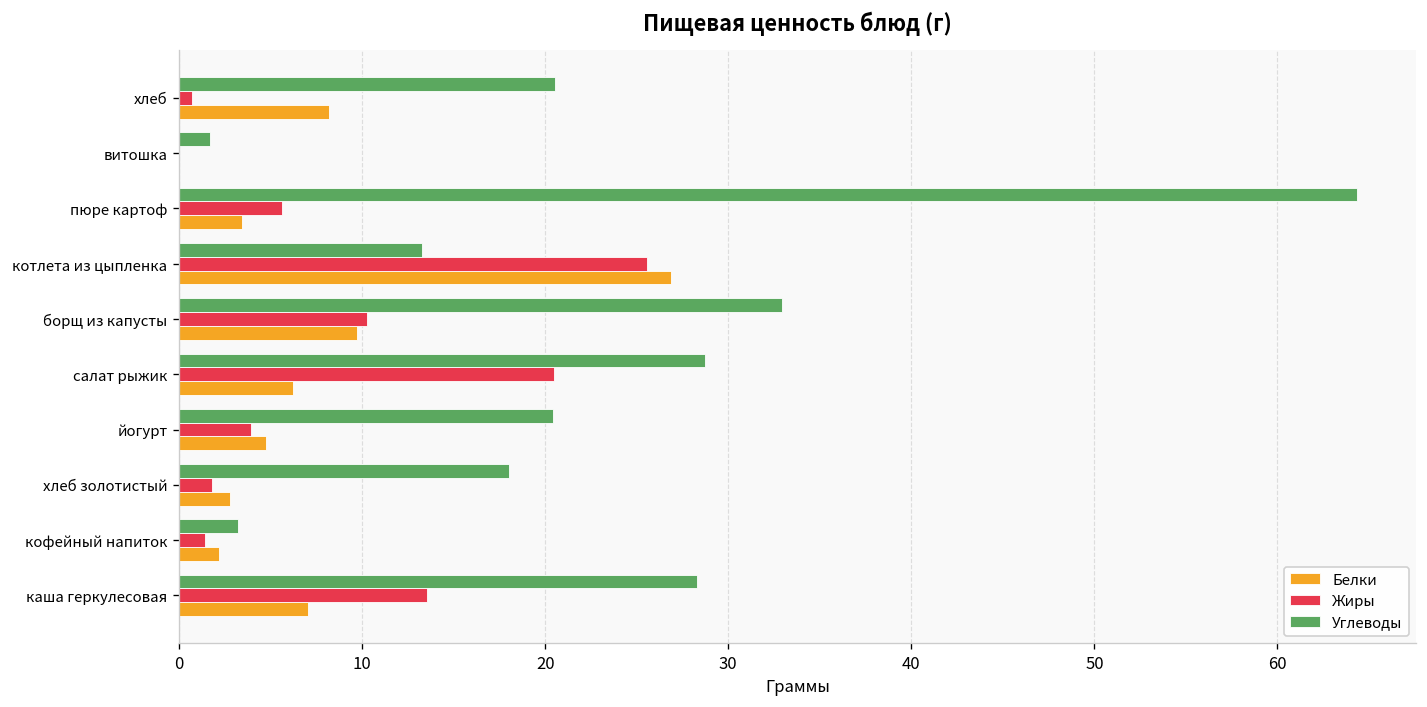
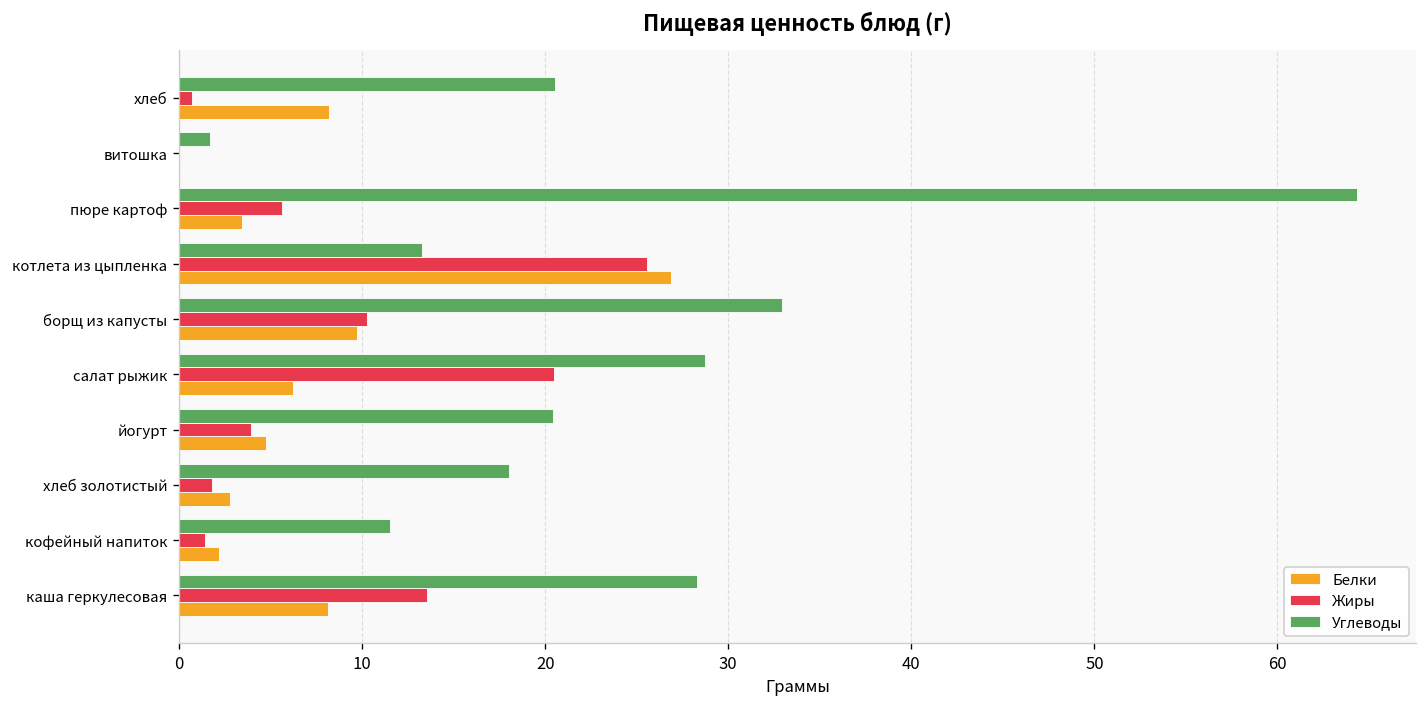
Углеводы, кофейный напиток: 3.2 -> 11.5
Белки, каша геркулесовая: 7.0 -> 8.1
